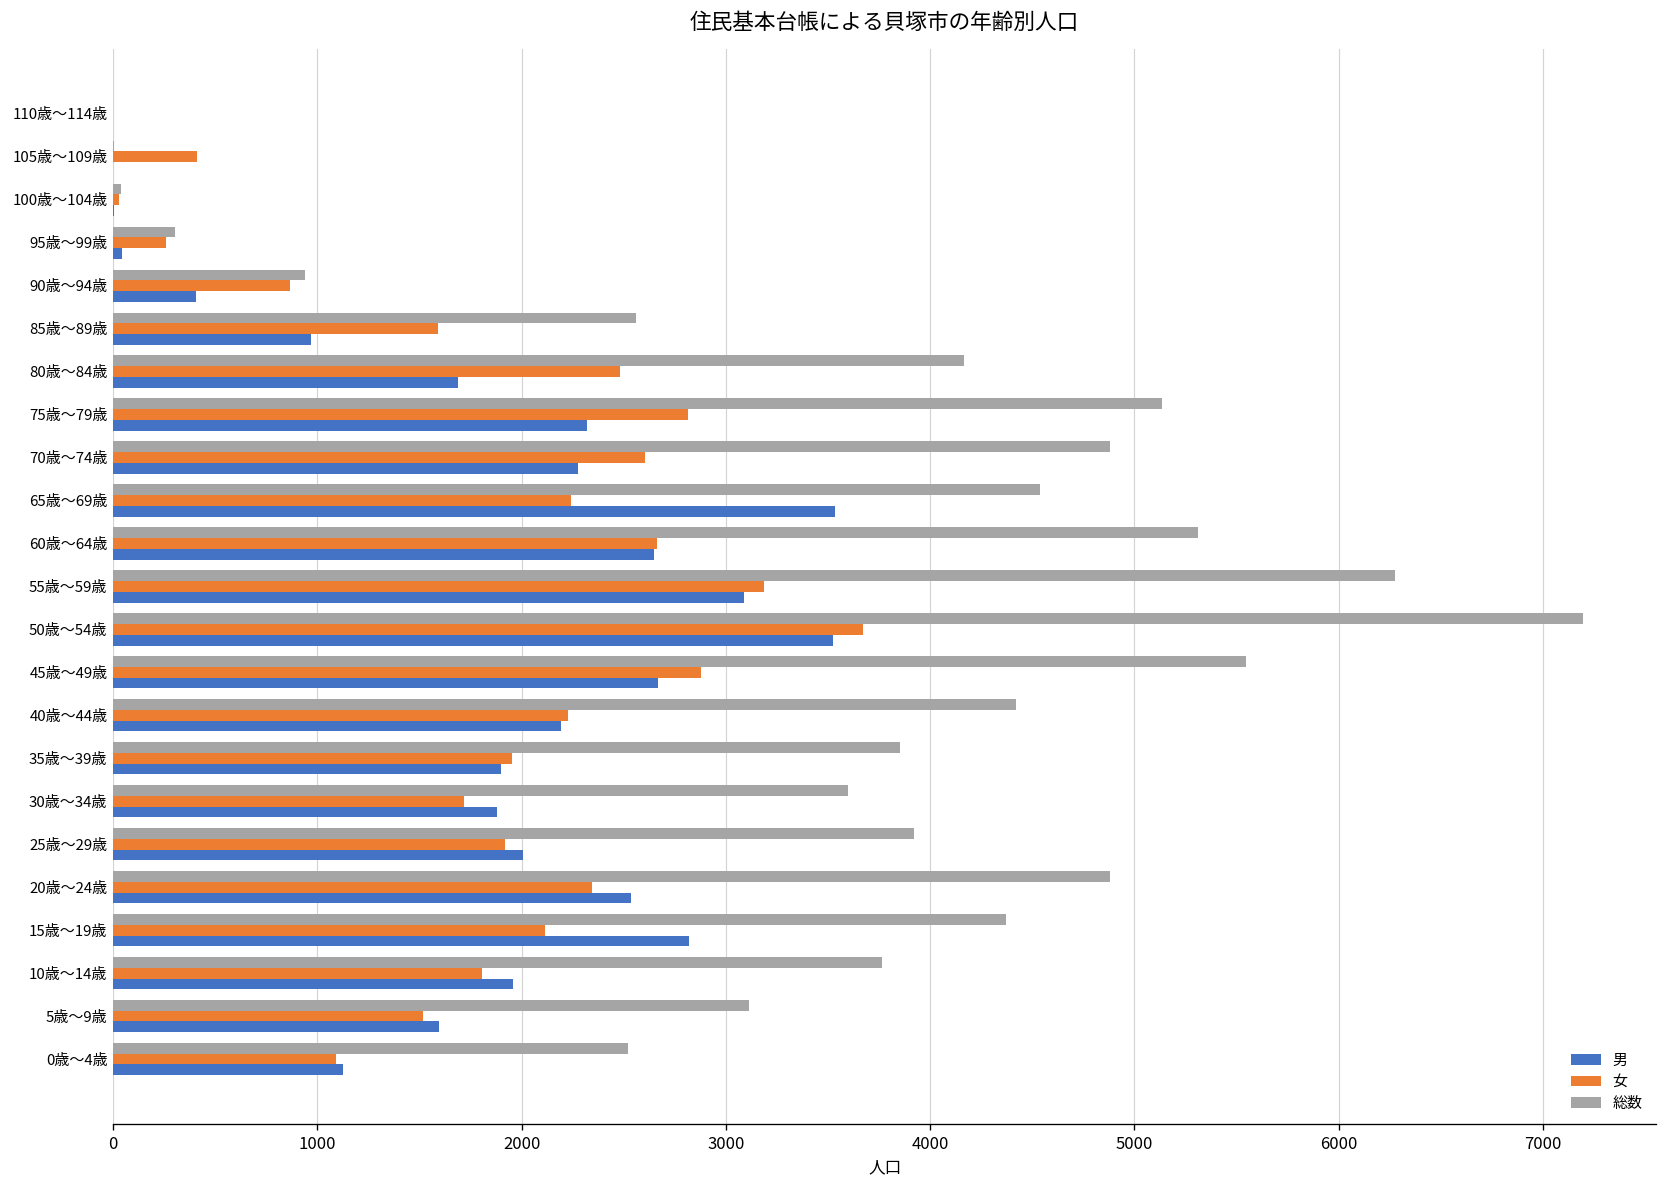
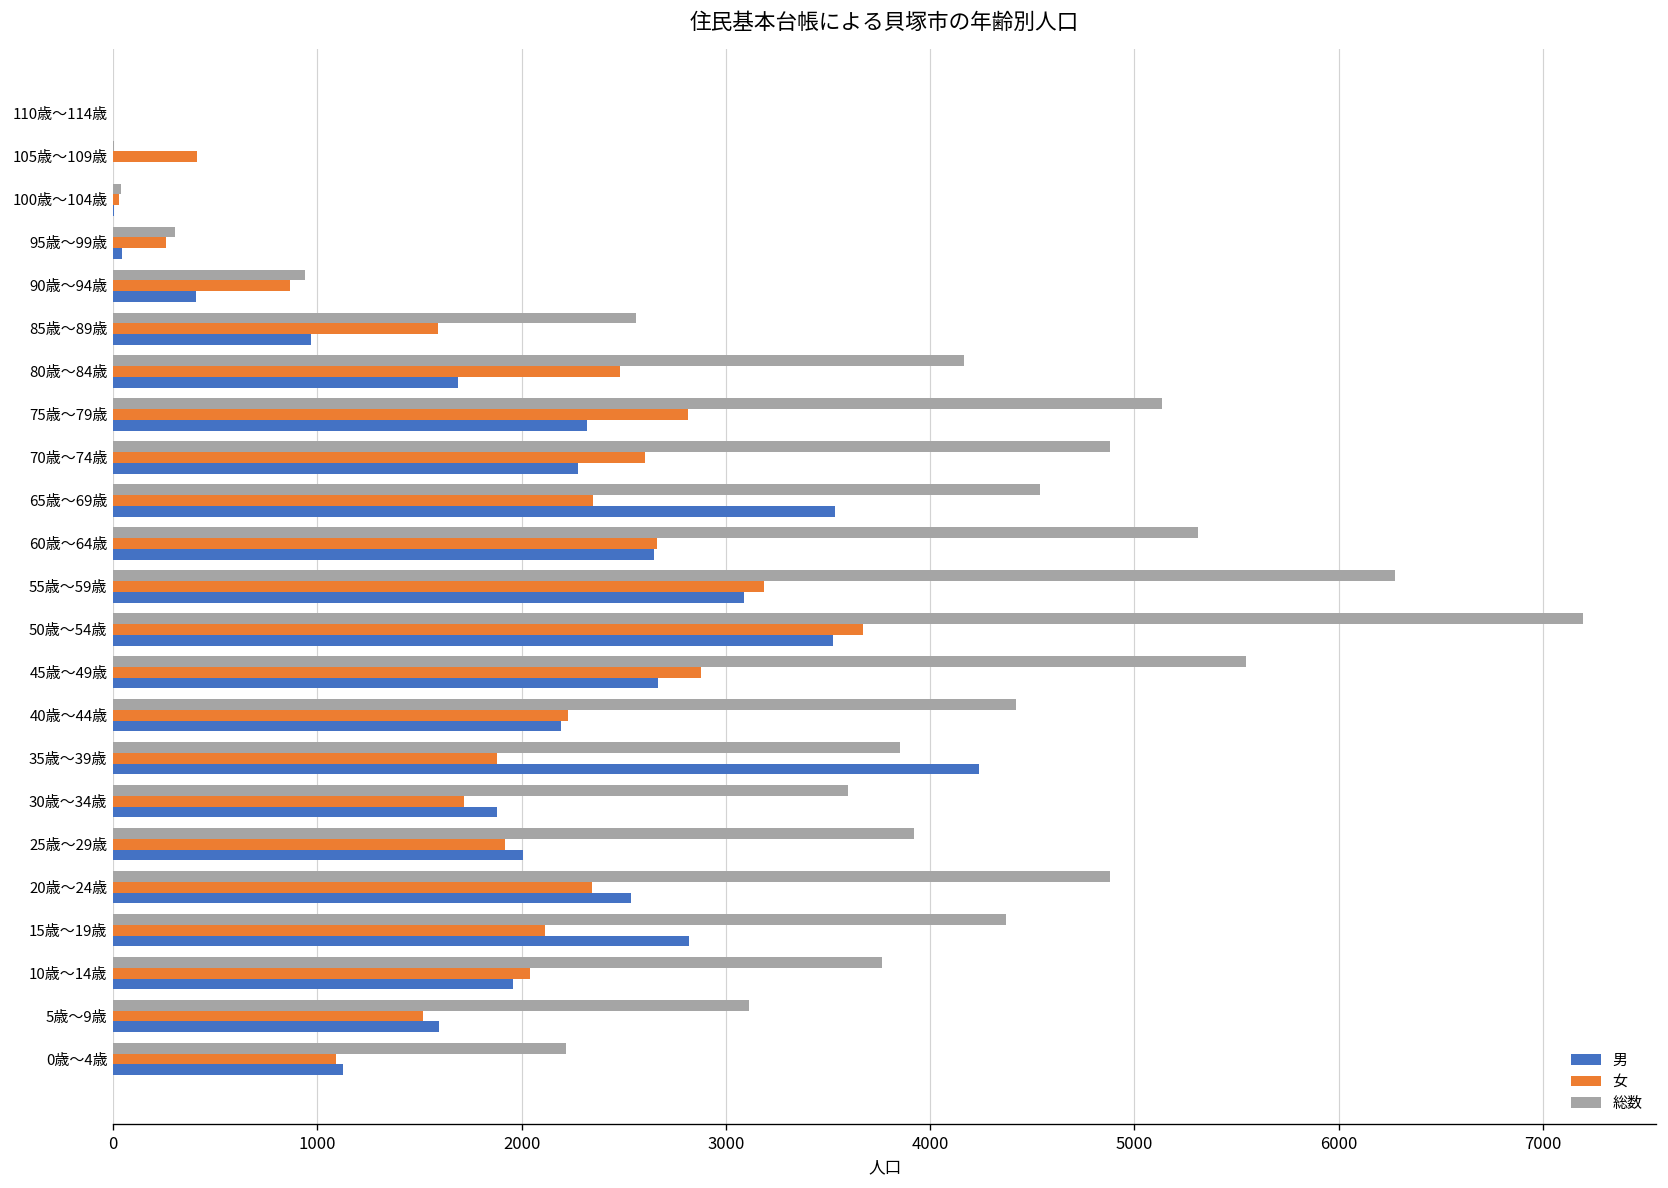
女, 65歳～69歳: 2240 -> 2350
女, 35歳～39歳: 1950 -> 1880
男, 35歳～39歳: 1900 -> 4240
女, 10歳～14歳: 1810 -> 2040
総数, 0歳～4歳: 2520 -> 2220
